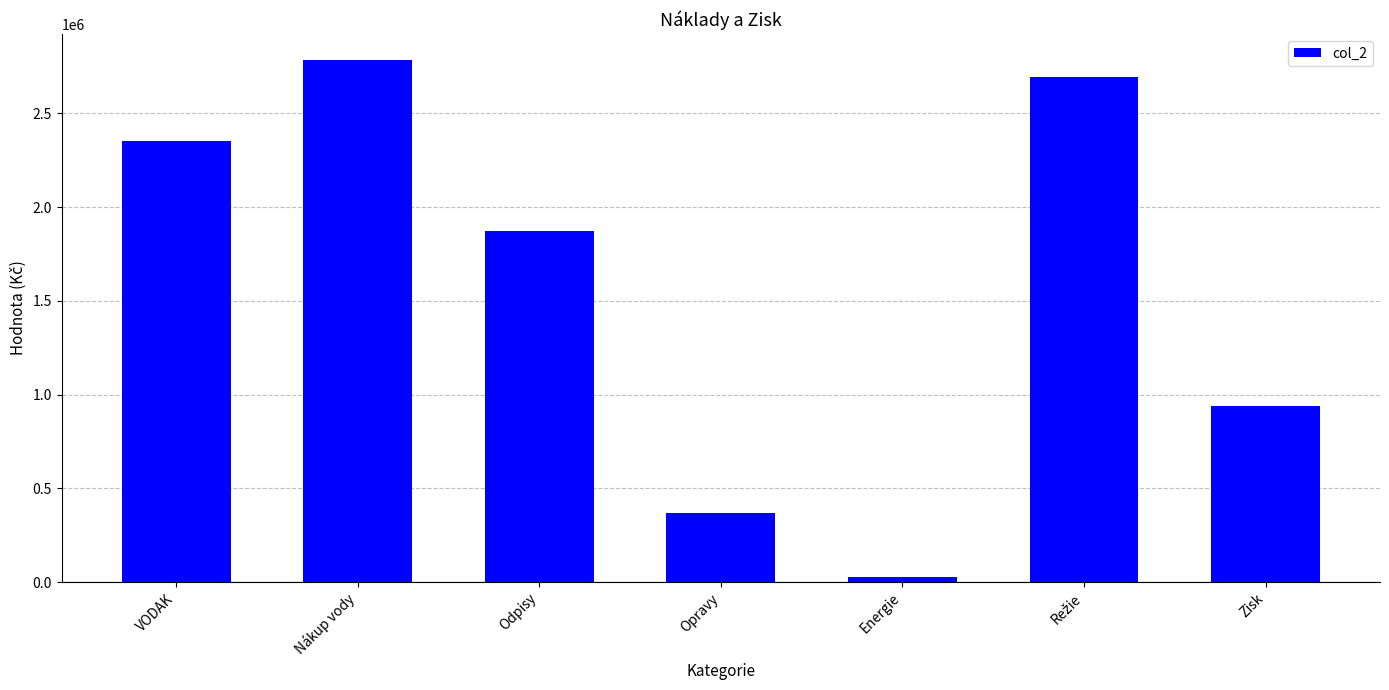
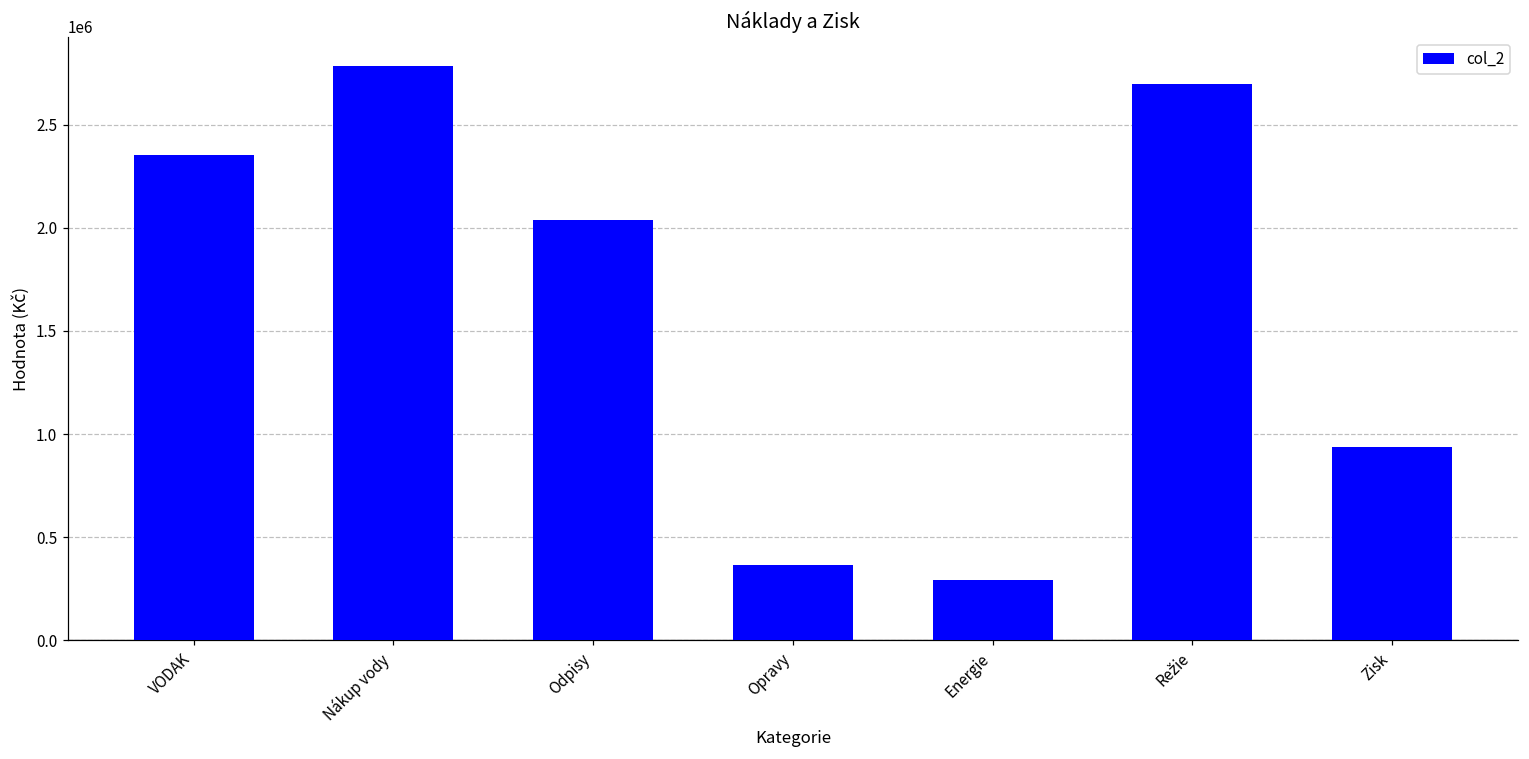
Odpisy: 1880000 -> 2040000
Energie: 30000 -> 290000
